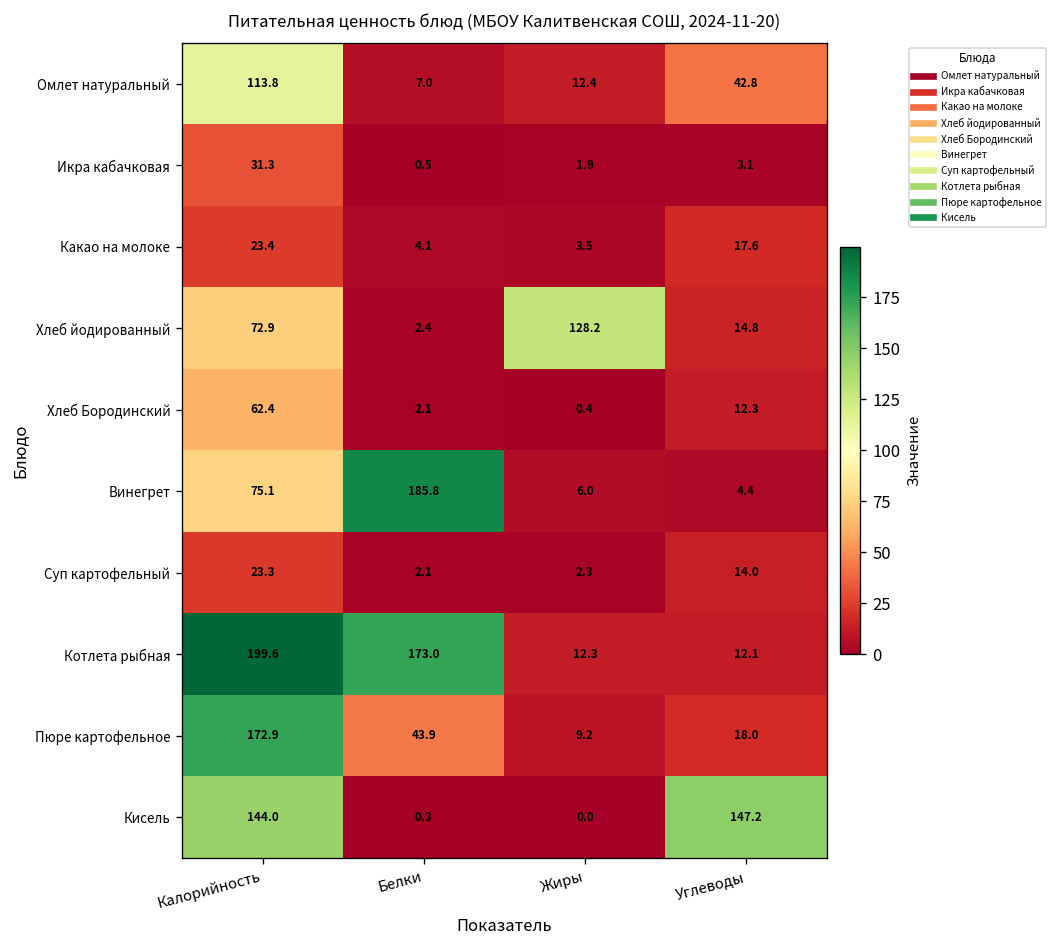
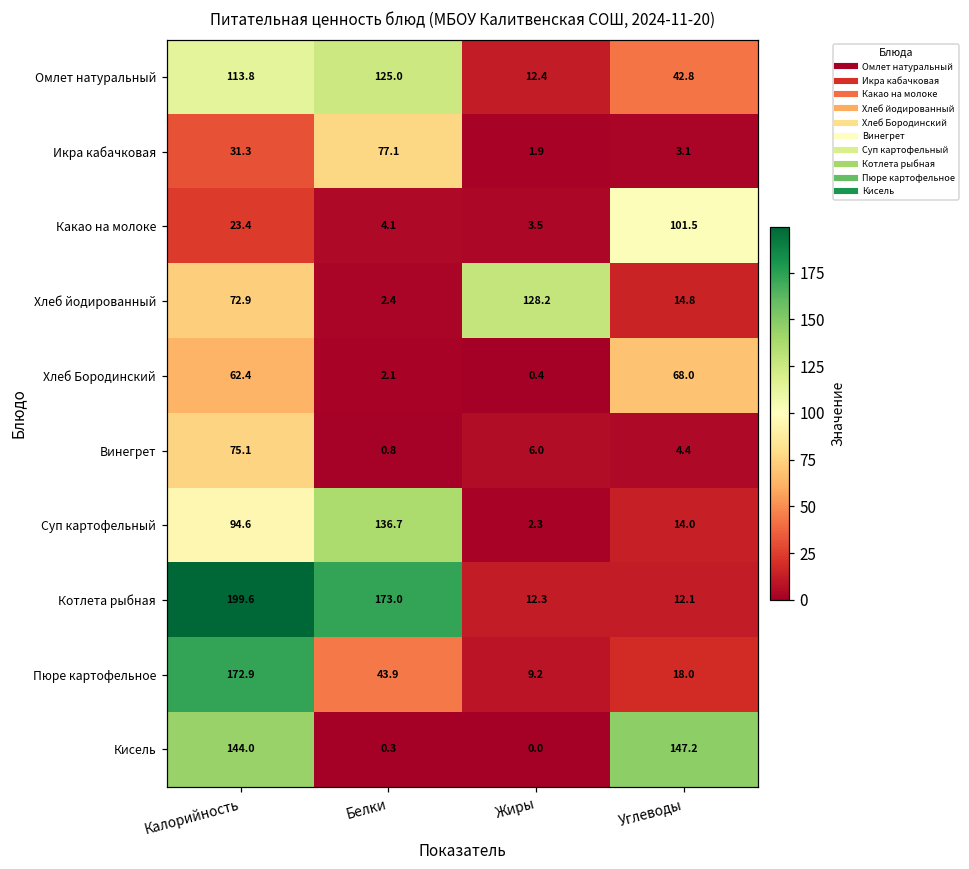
Омлет натуральный, Белки: 7.0 -> 125.0
Икра кабачковая, Белки: 0.5 -> 77.1
Какао на молоке, Углеводы: 17.6 -> 101.5
Хлеб Бородинский, Углеводы: 12.3 -> 68.0
Винегрет, Белки: 185.8 -> 0.8
Суп картофельный, Калорийность: 23.3 -> 94.6
Суп картофельный, Белки: 2.1 -> 136.7
